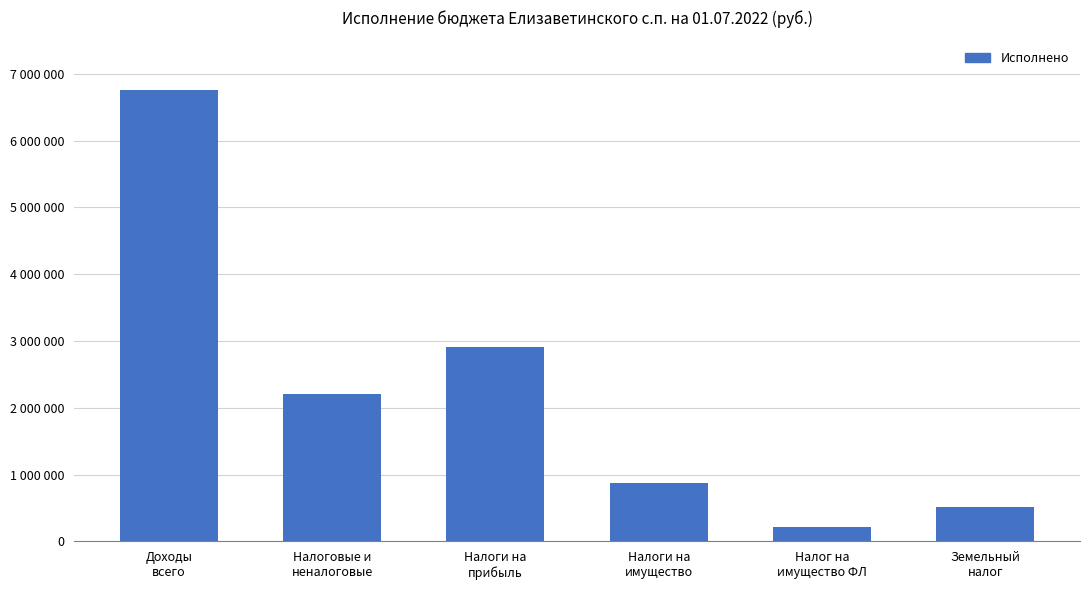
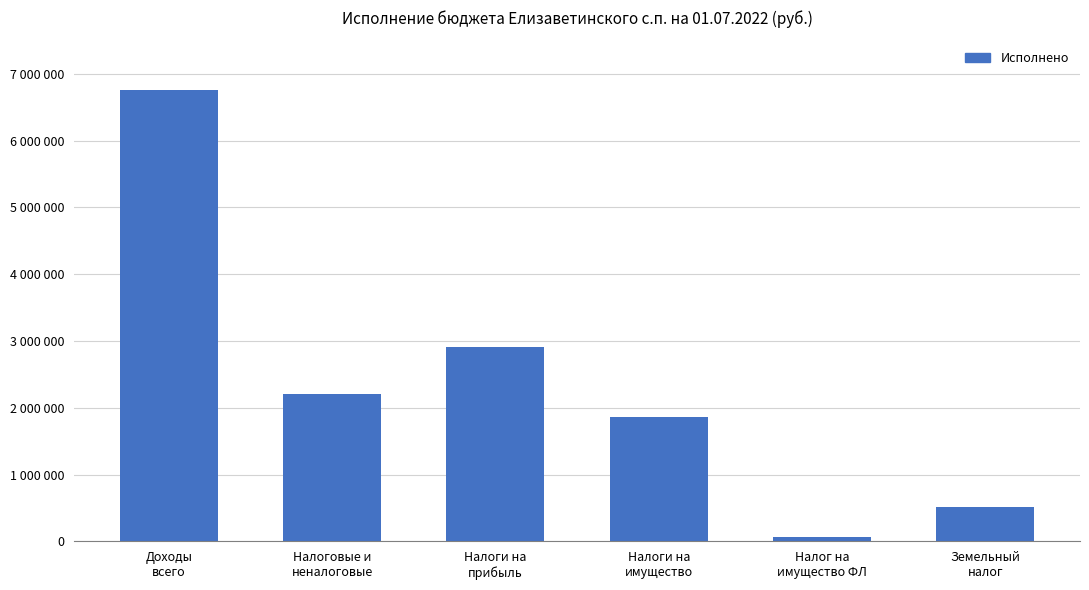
Налоги на имущество: 900000 -> 1900000
Налог на имущество ФЛ: 200000 -> 100000
